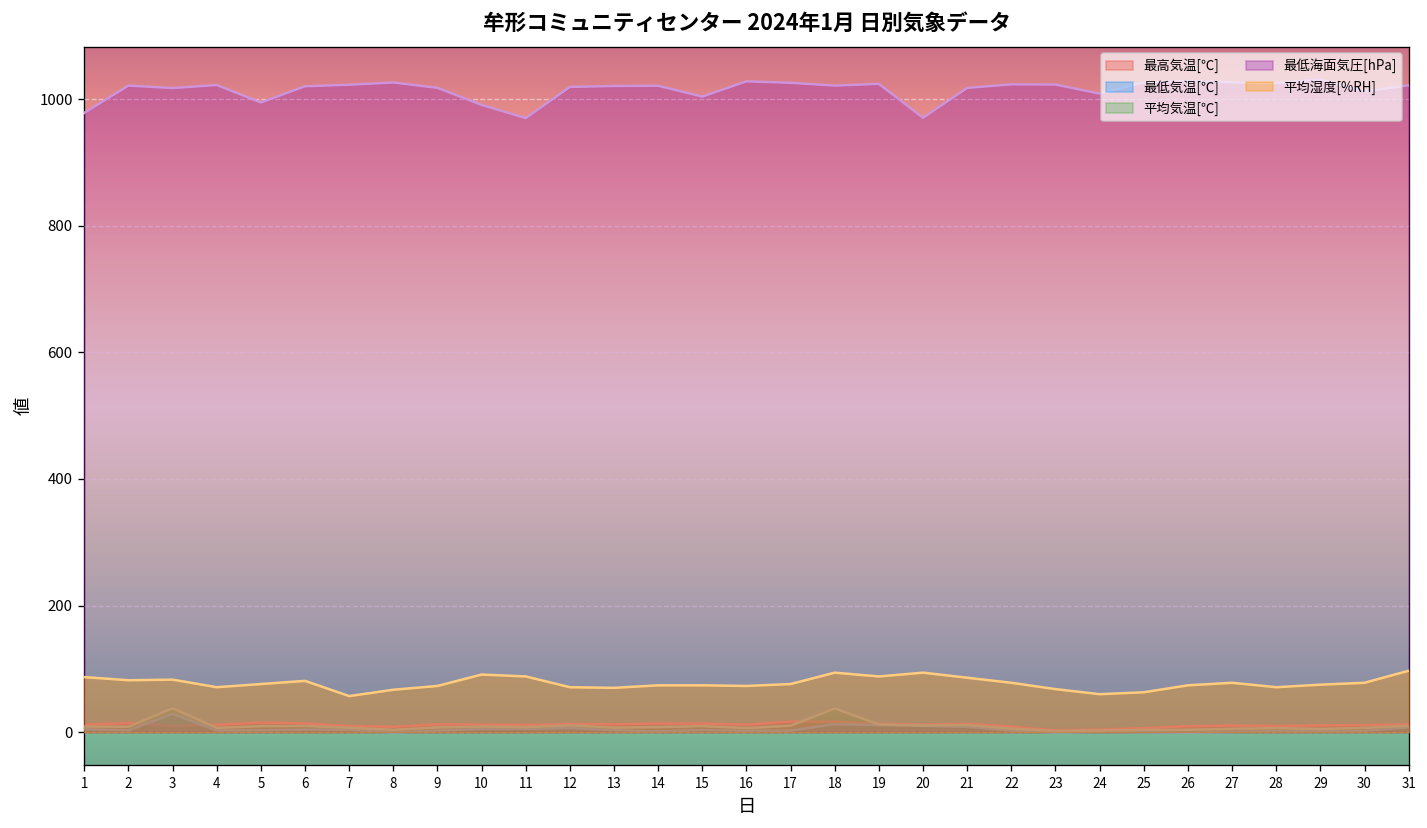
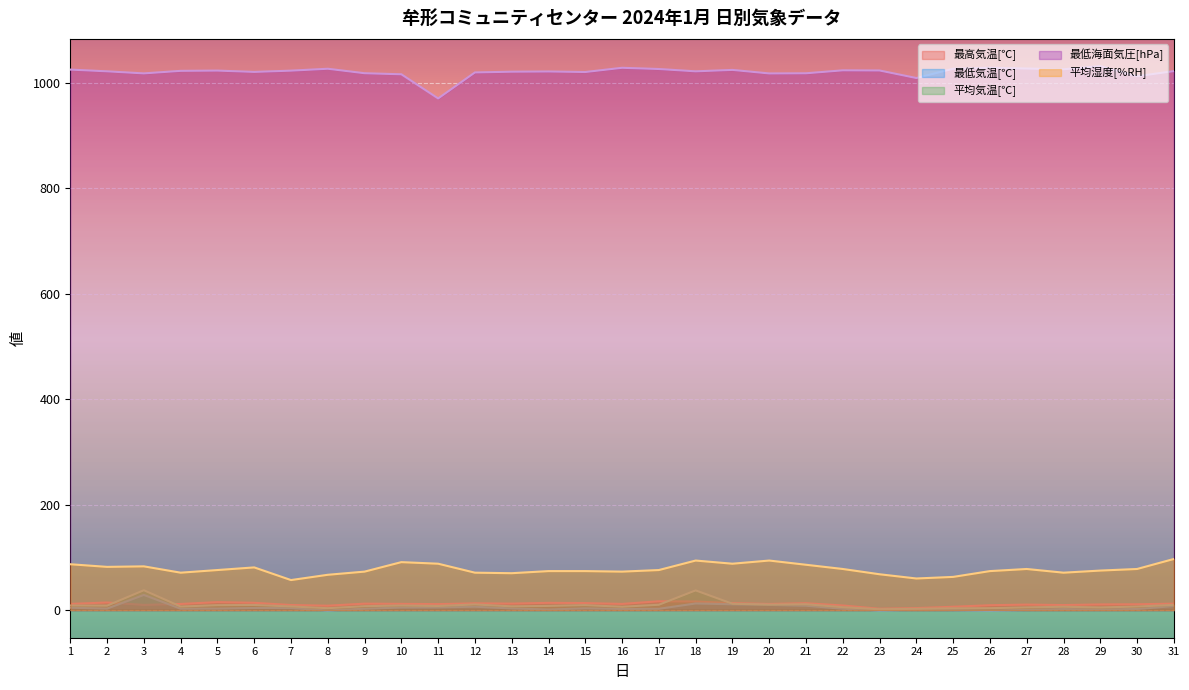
最低海面気圧[hPa], 1: 980 -> 1020
最低海面気圧[hPa], 5: 990 -> 1020
最低海面気圧[hPa], 10: 990 -> 1020
最低海面気圧[hPa], 15: 1000 -> 1020
最低海面気圧[hPa], 20: 970 -> 1020
